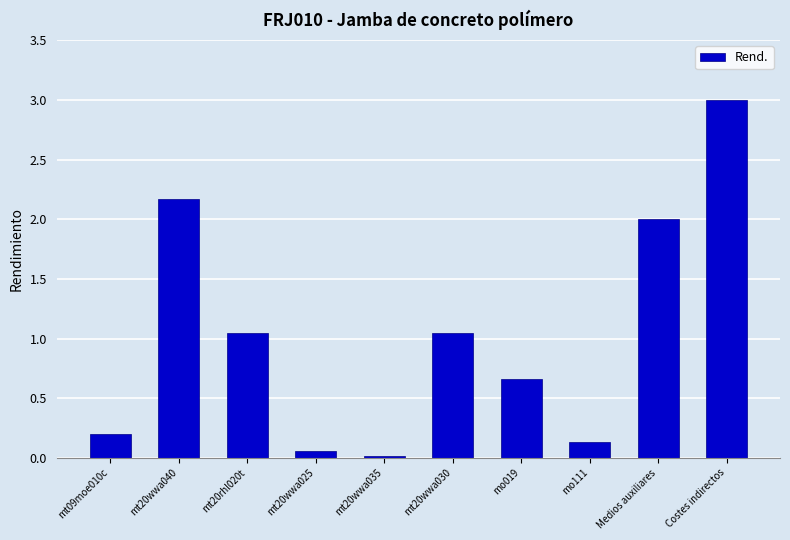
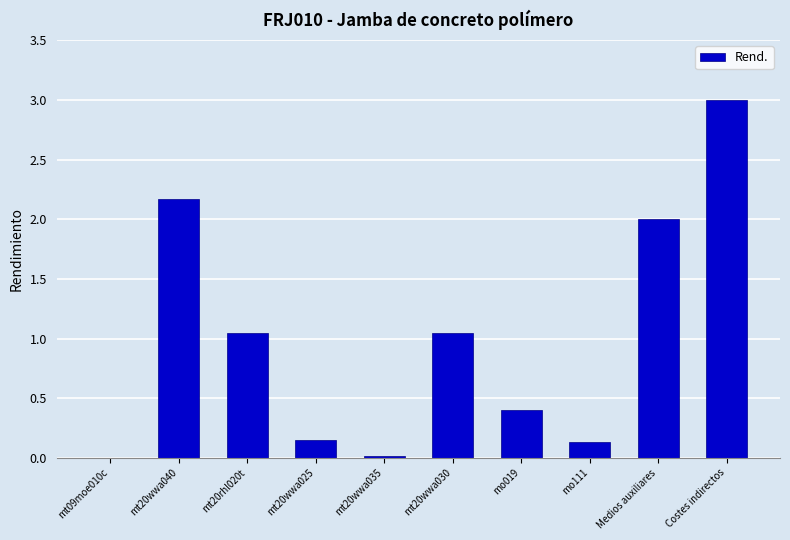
mt09moe010c: 0.20 -> 0.00
mt20wwa025: 0.06 -> 0.15
mo019: 0.67 -> 0.40
